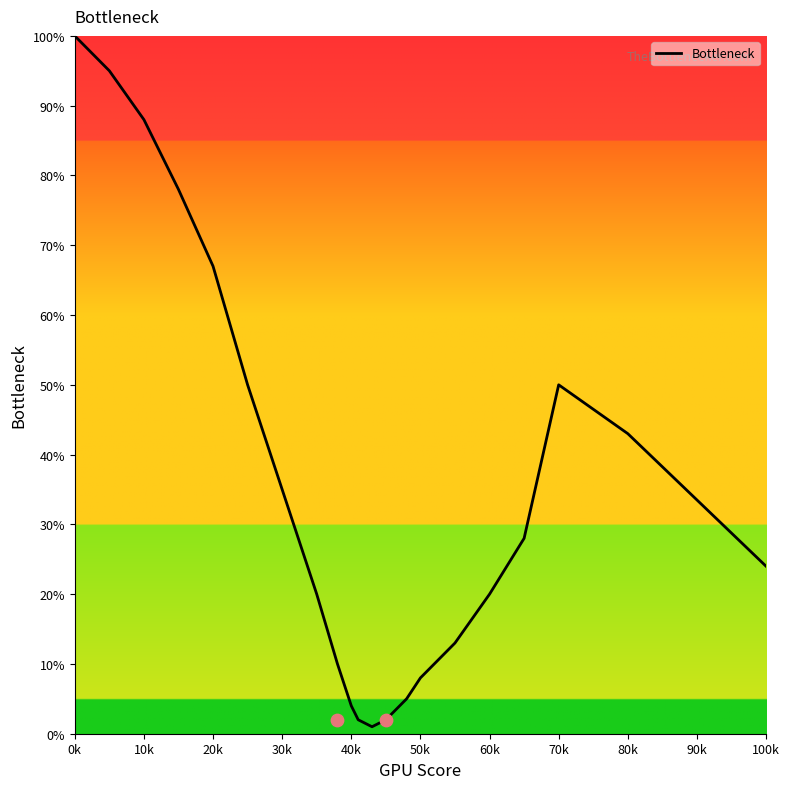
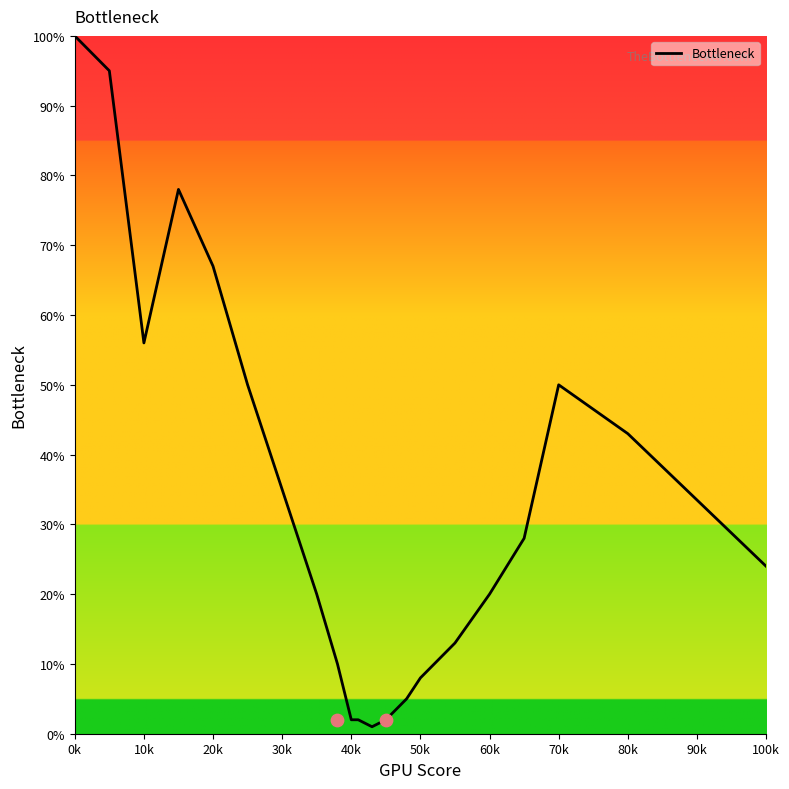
Bottleneck, 10k: 88% -> 56%
Bottleneck, 40k: 4% -> 2%
